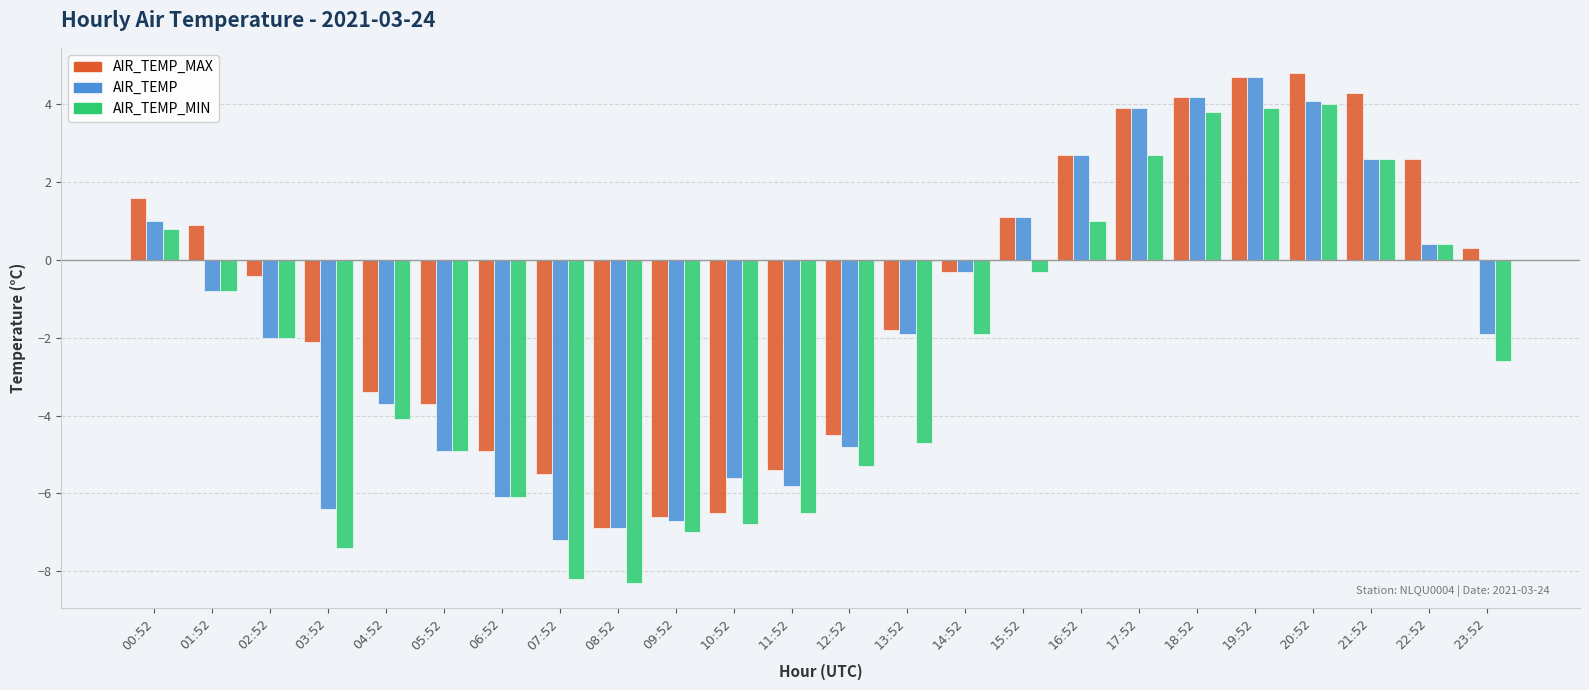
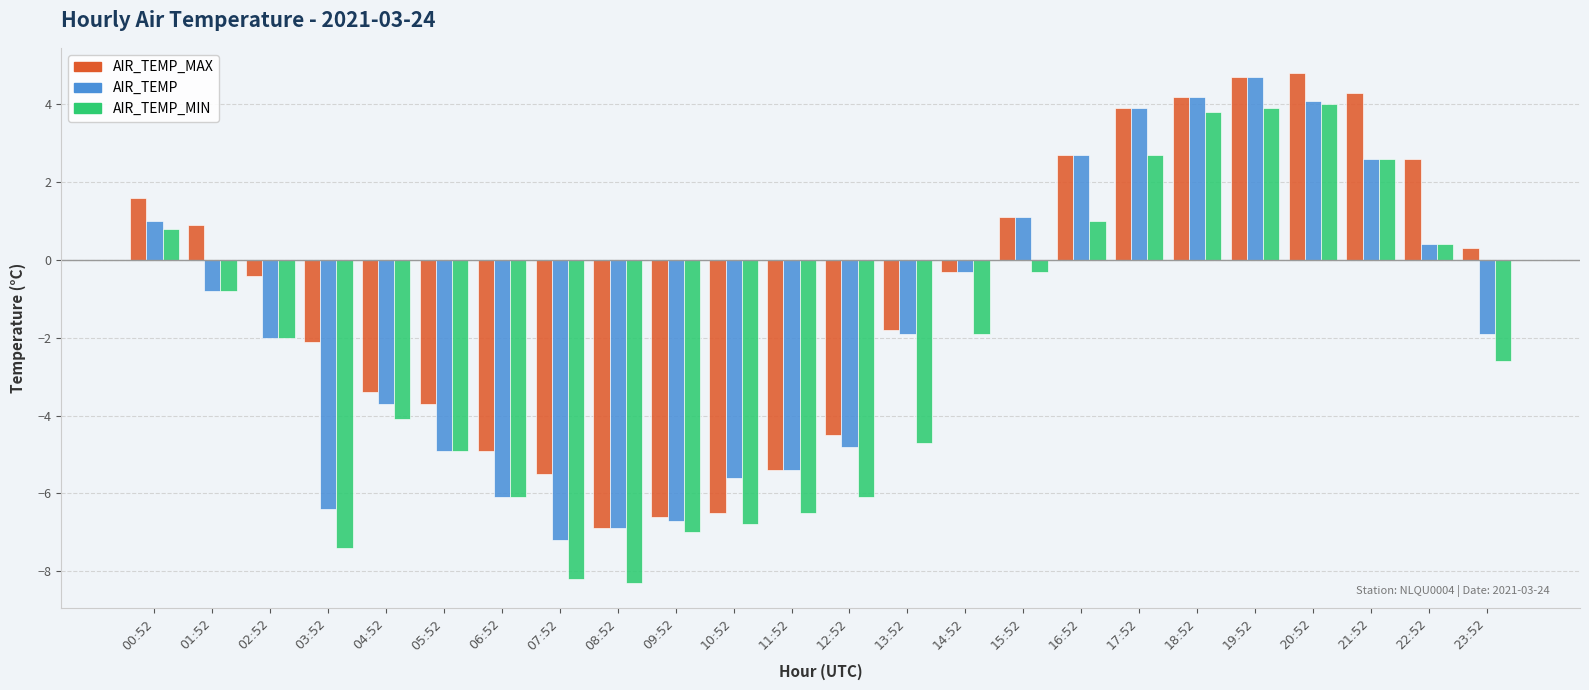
AIR_TEMP, 11:52: -5.8 -> -5.4
AIR_TEMP_MIN, 12:52: -5.3 -> -6.1
